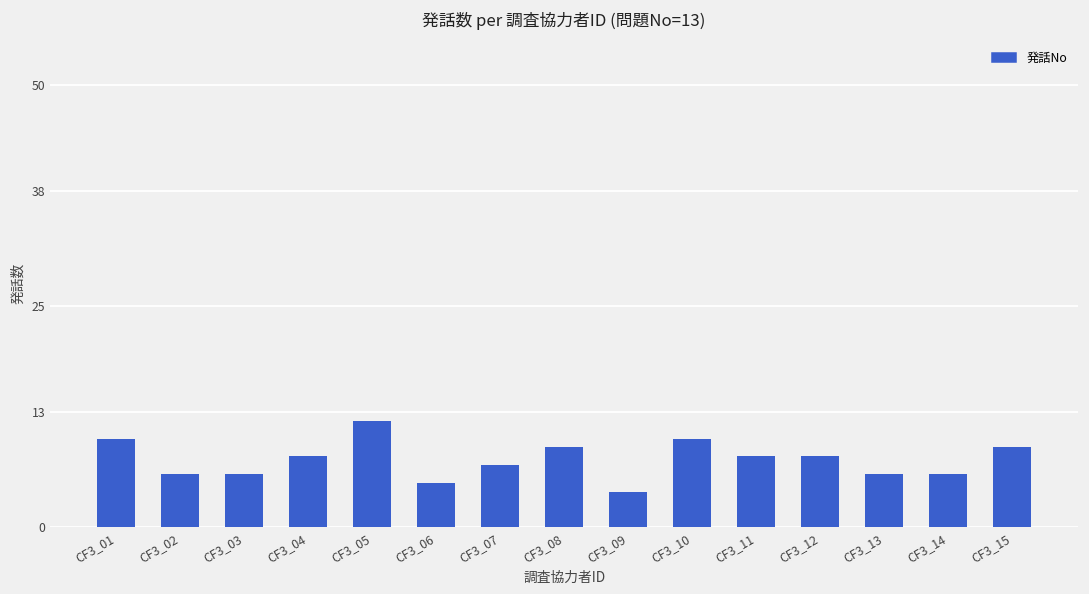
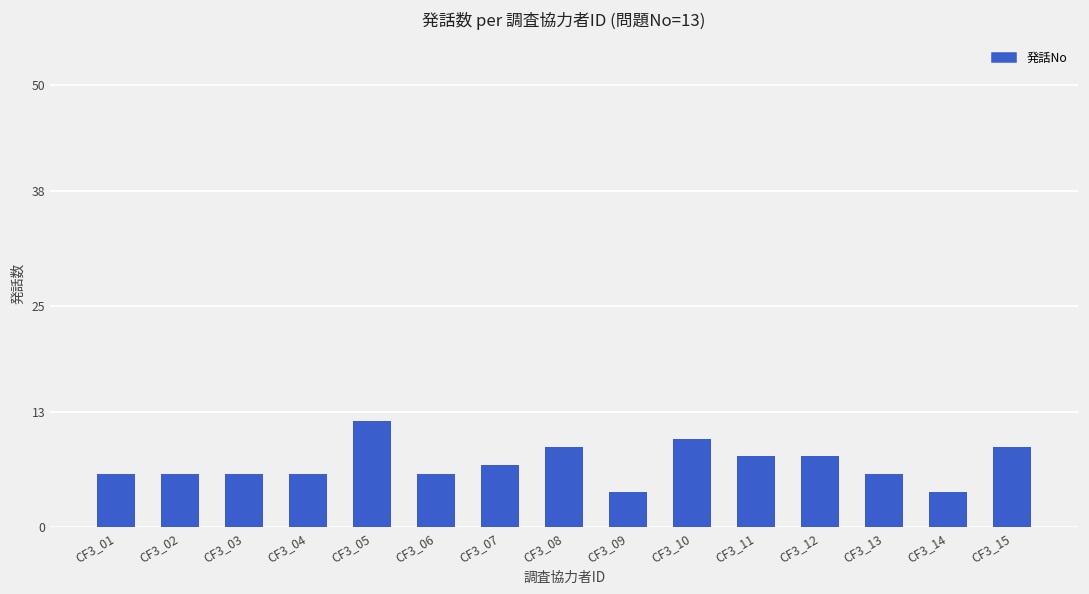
CF3_01: 10 -> 6
CF3_04: 8 -> 6
CF3_06: 5 -> 6
CF3_14: 6 -> 4
